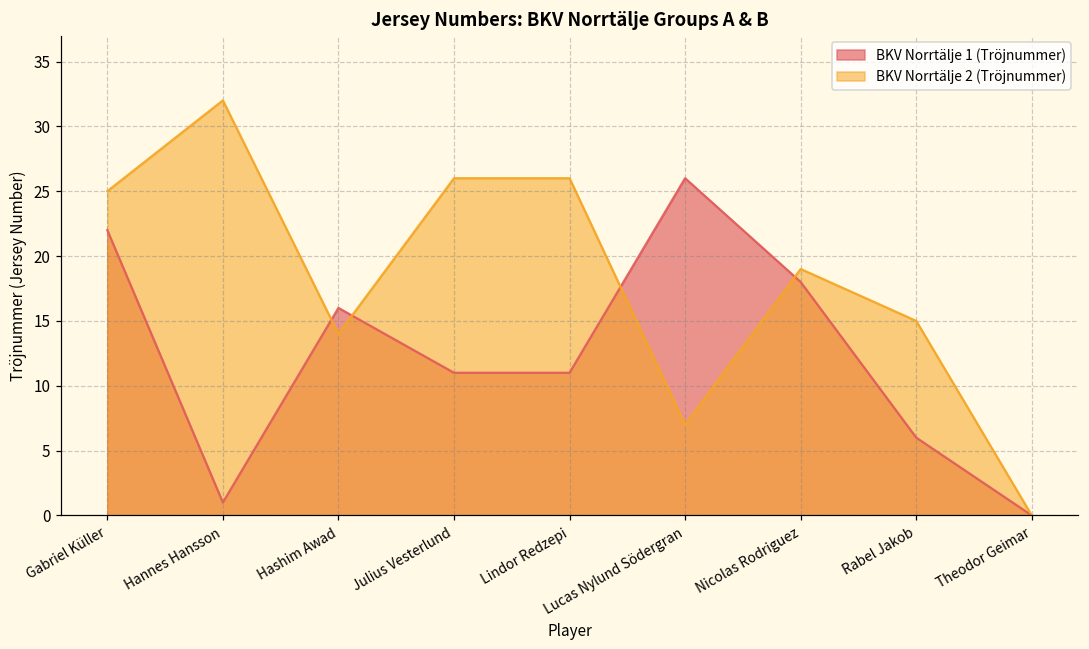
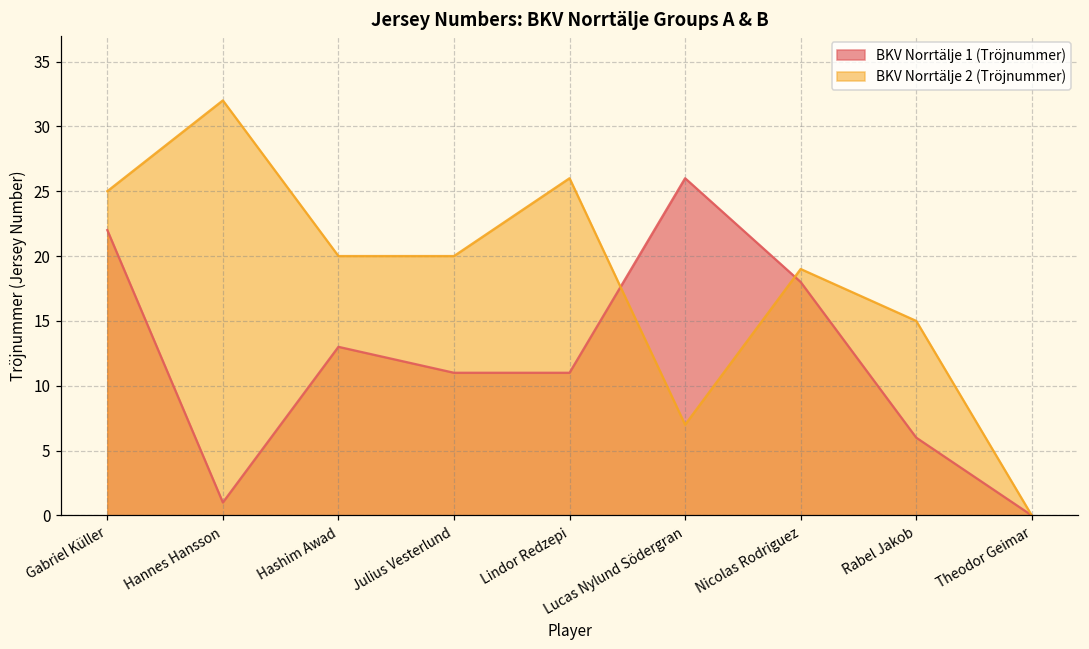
BKV Norrtälje 1 (Tröjnummer), Hashim Awad: 16 -> 13
BKV Norrtälje 2 (Tröjnummer), Hashim Awad: 14 -> 20
BKV Norrtälje 2 (Tröjnummer), Julius Vesterlund: 26 -> 20
